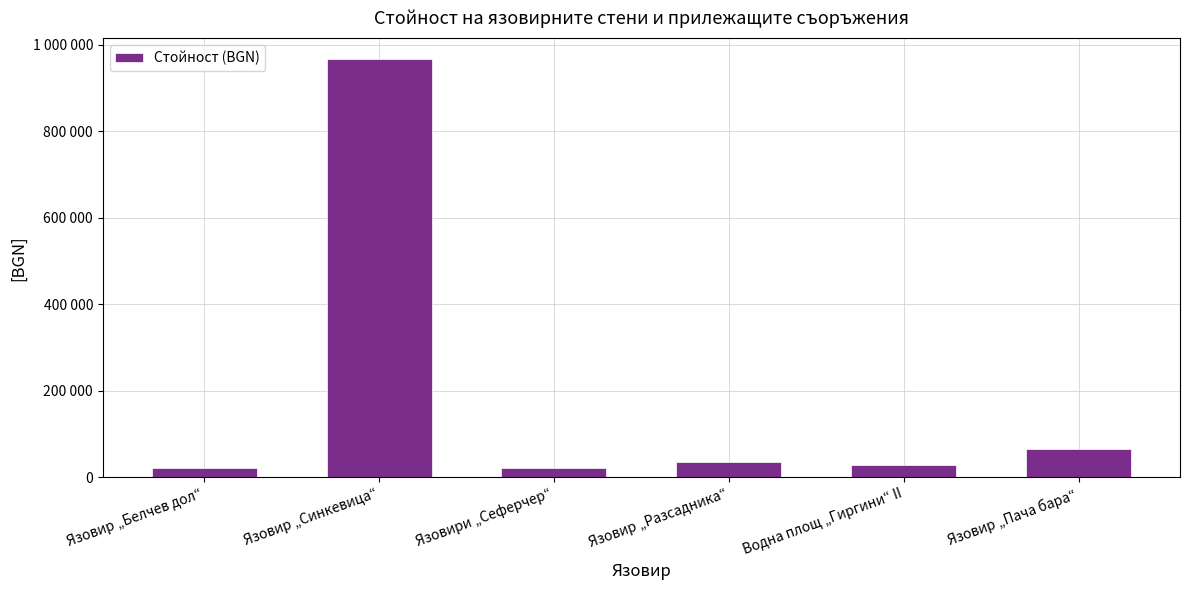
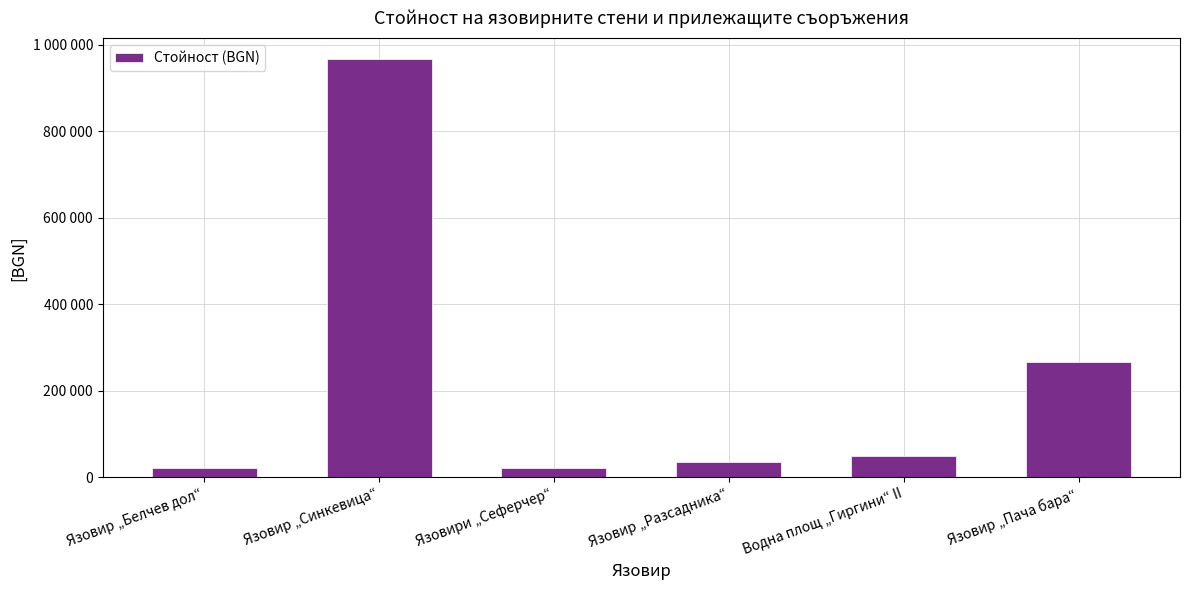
Водна площ „Гиргини“ II: 30000 -> 50000
Язовир „Пача бара“: 60000 -> 270000
